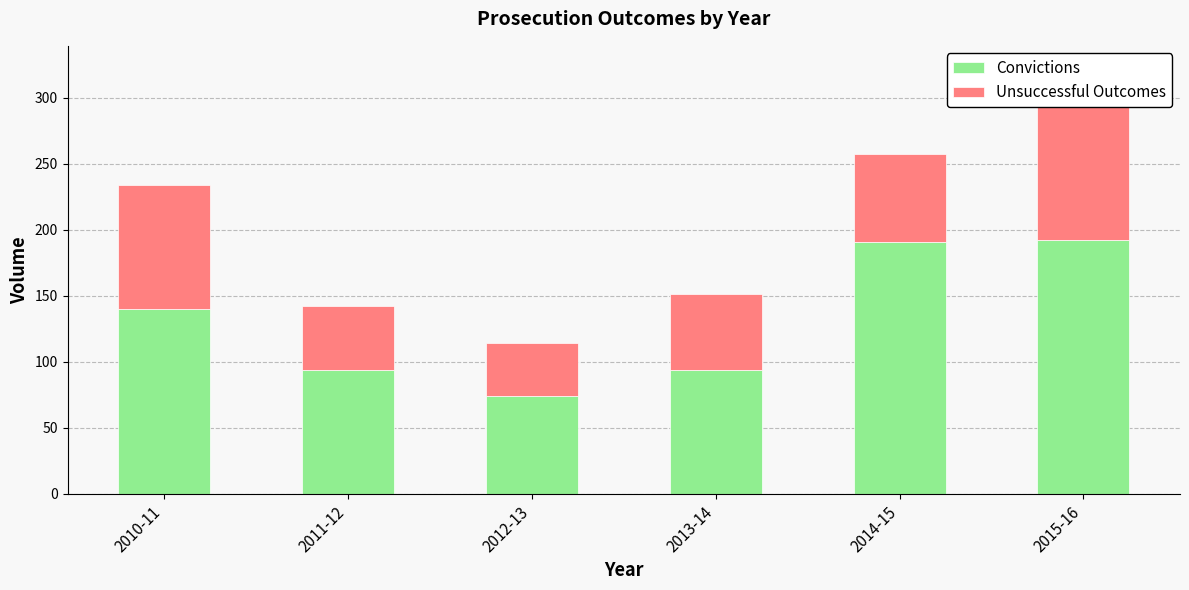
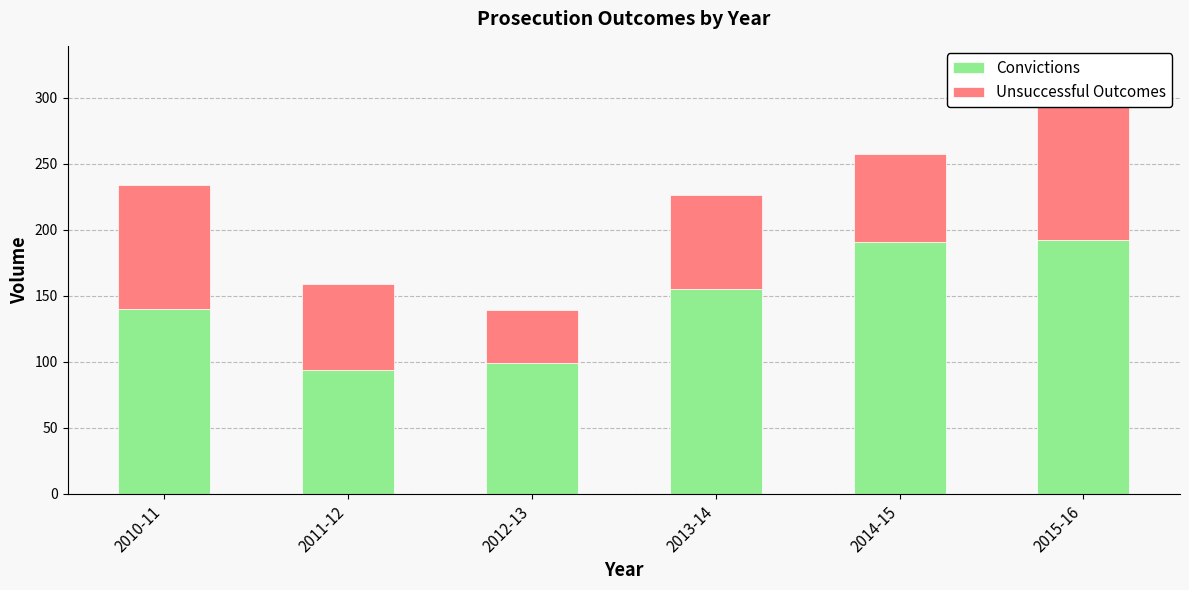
Unsuccessful Outcomes, 2011-12: 48 -> 65
Convictions, 2012-13: 74 -> 99
Convictions, 2013-14: 94 -> 155
Unsuccessful Outcomes, 2013-14: 57 -> 71
